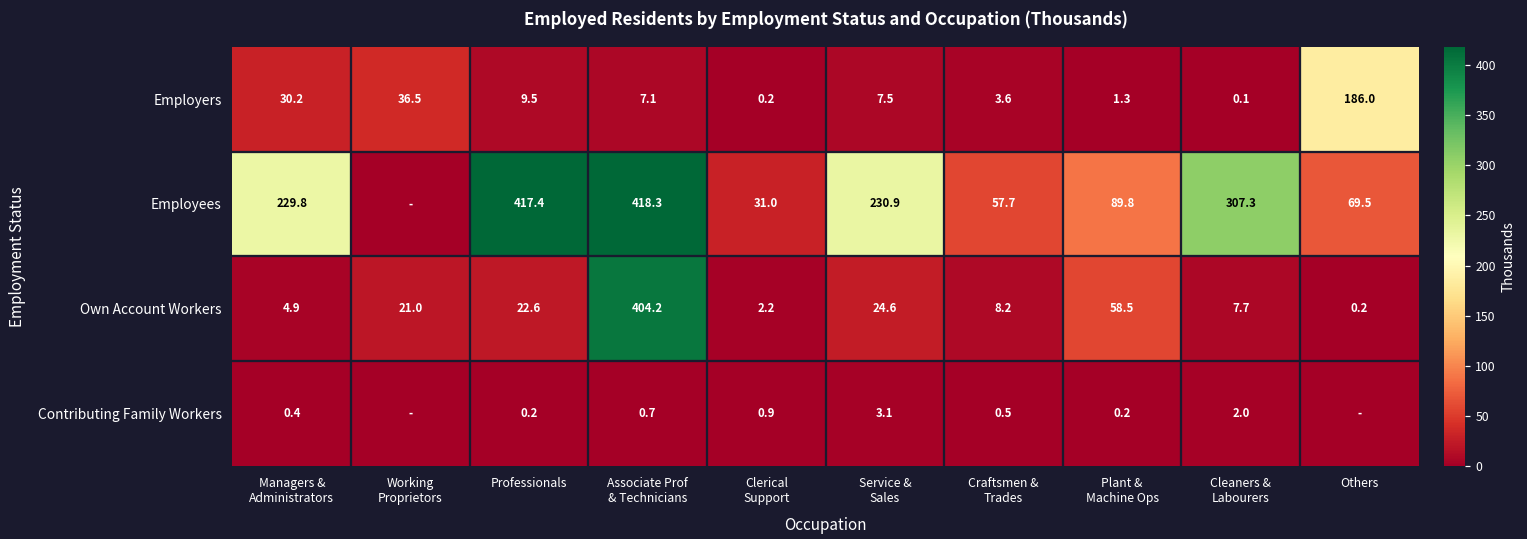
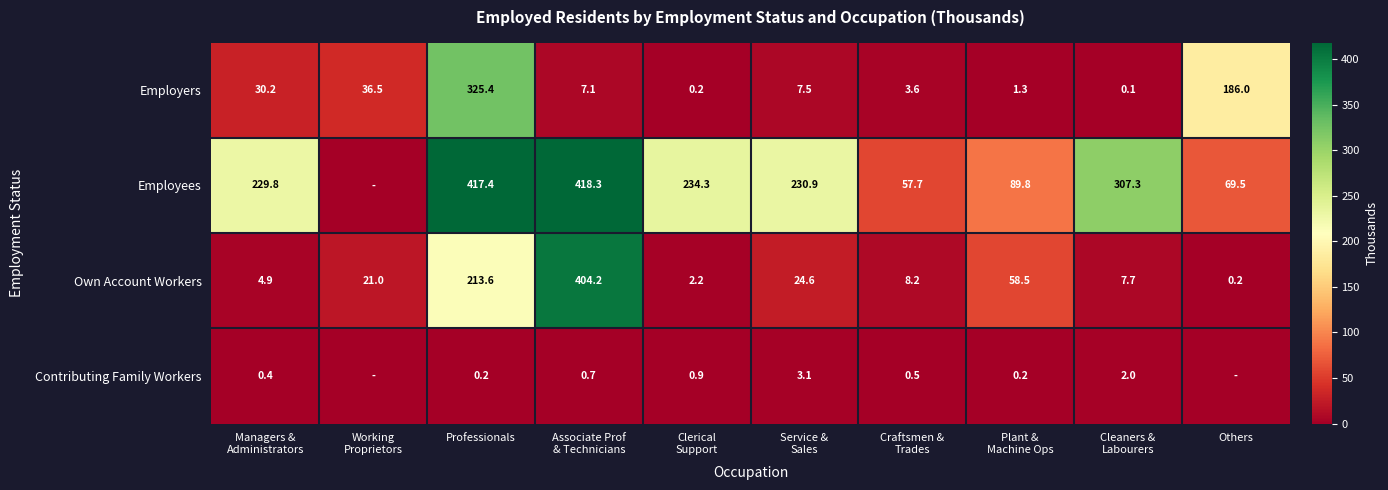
Employers, Professionals: 9.5 -> 325.4
Employees, Clerical Support: 31.0 -> 234.3
Own Account Workers, Professionals: 22.6 -> 213.6
